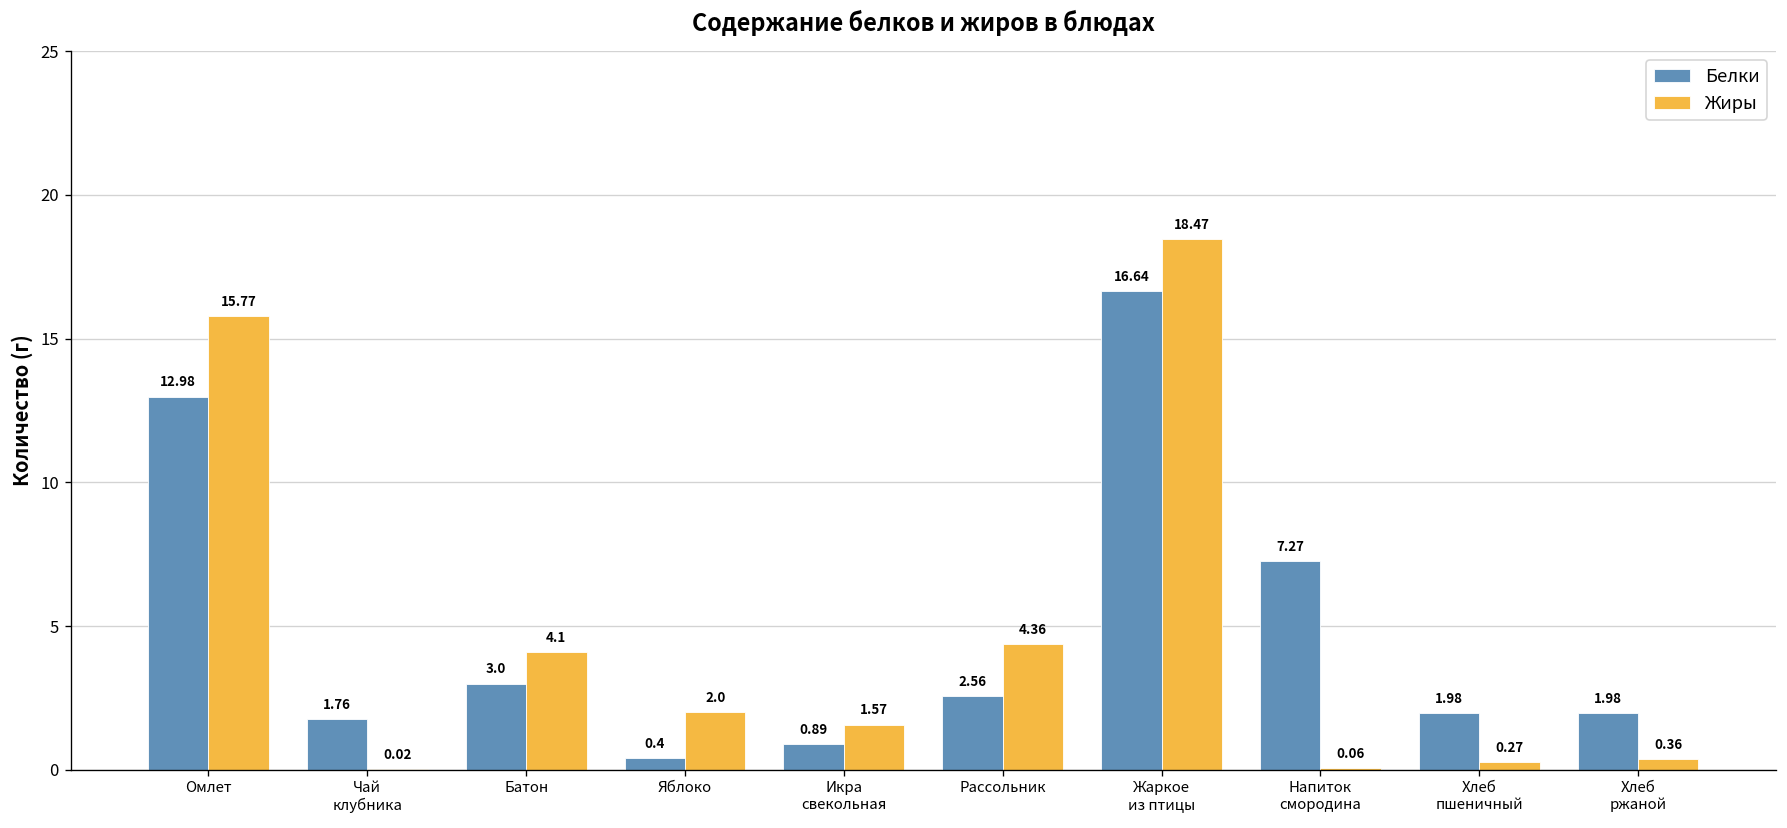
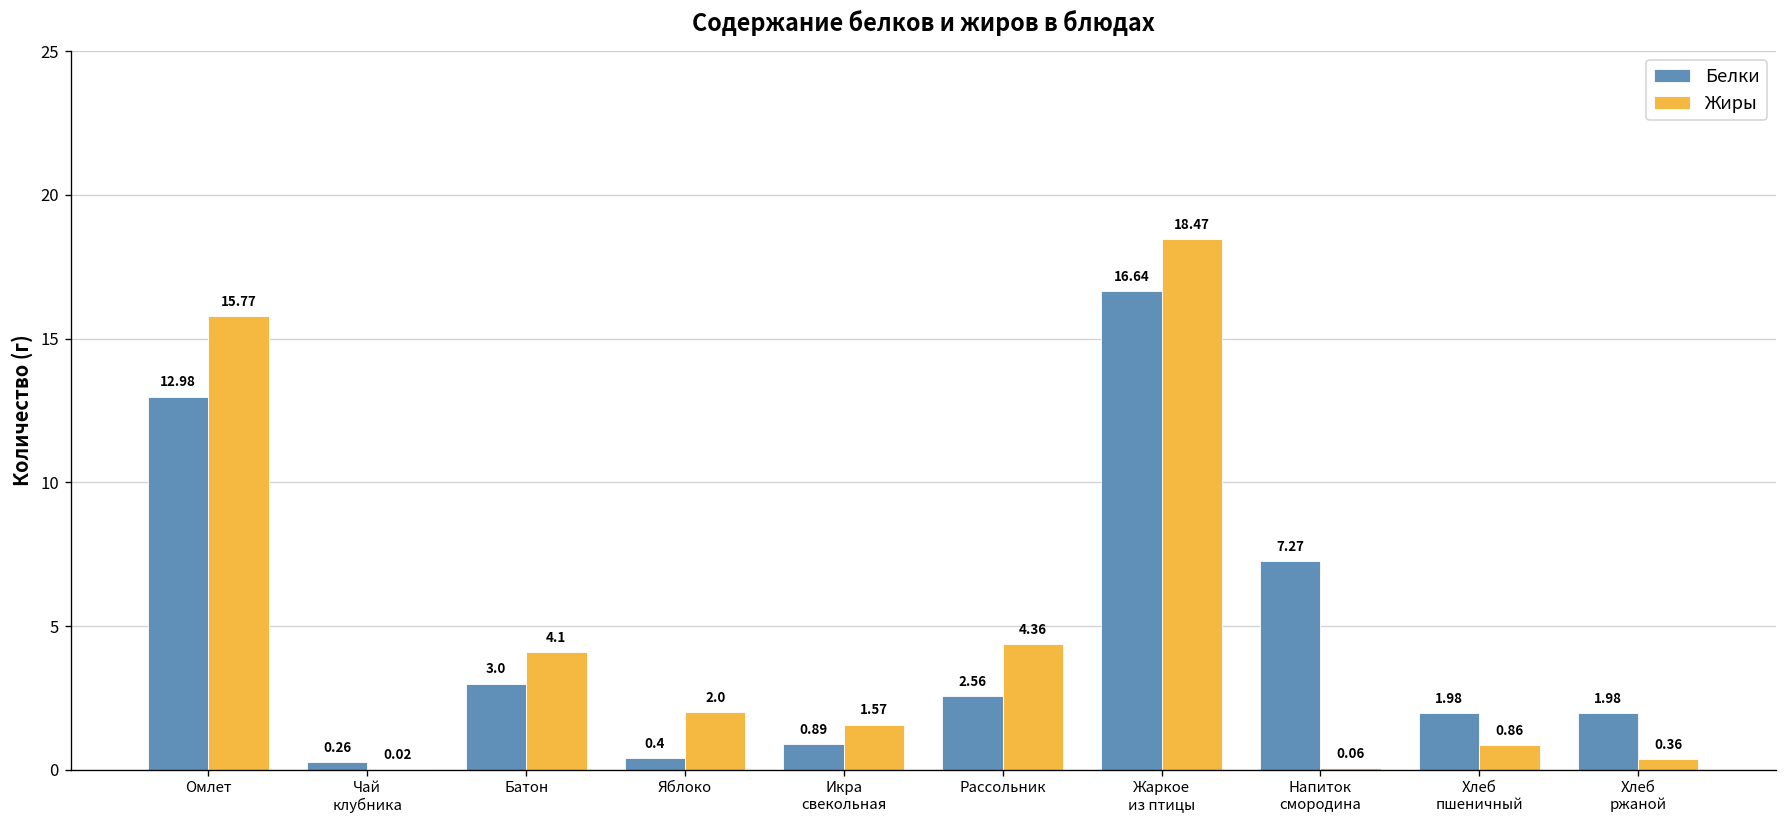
Белки, Чай клубника: 1.76 -> 0.26
Жиры, Хлеб пшеничный: 0.27 -> 0.86
